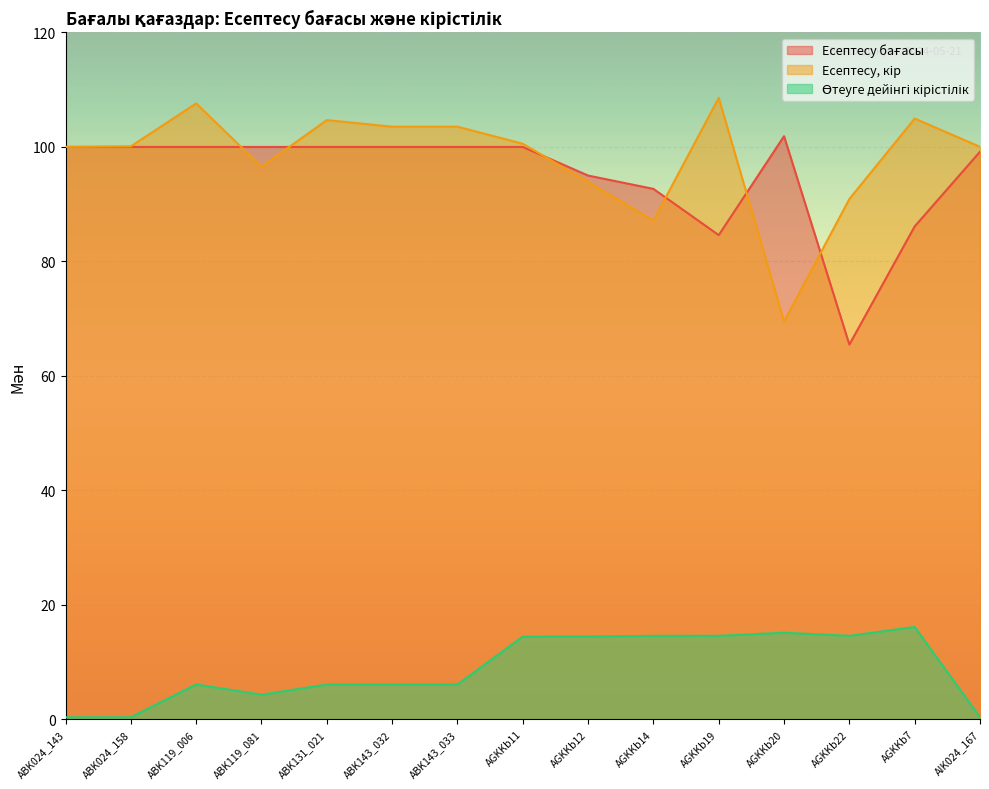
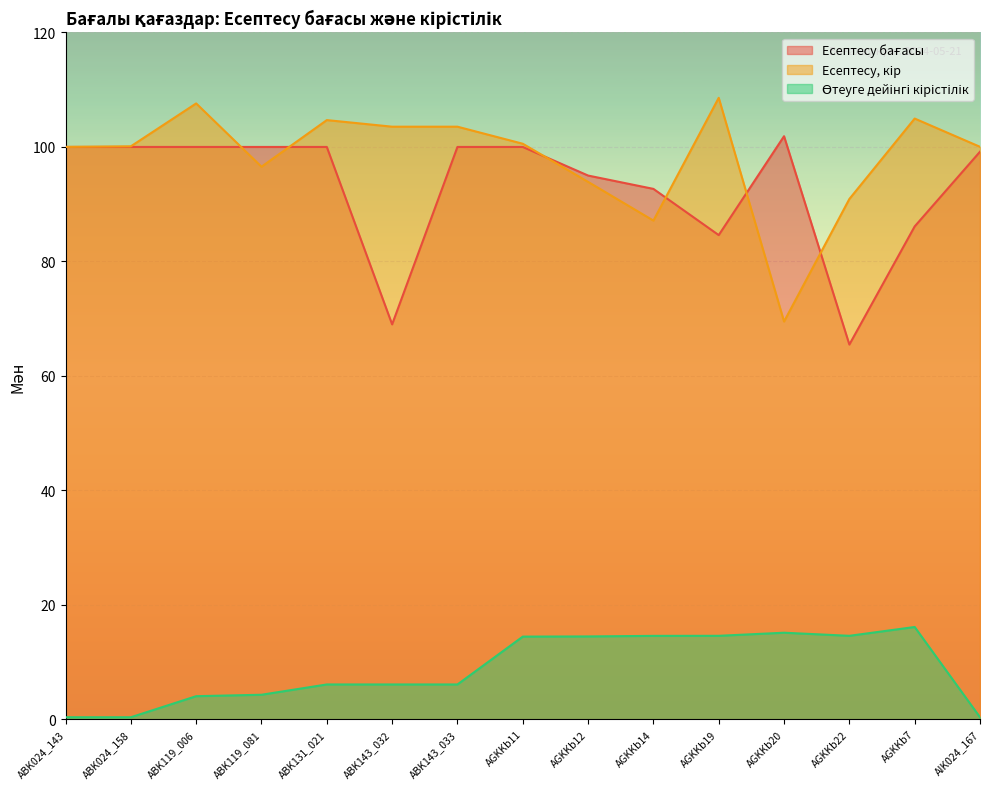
Өтеуге дейінгі кірістілік, ABK119_006: 6 -> 4
Есептесу бағасы, ABK143_032: 100 -> 69
